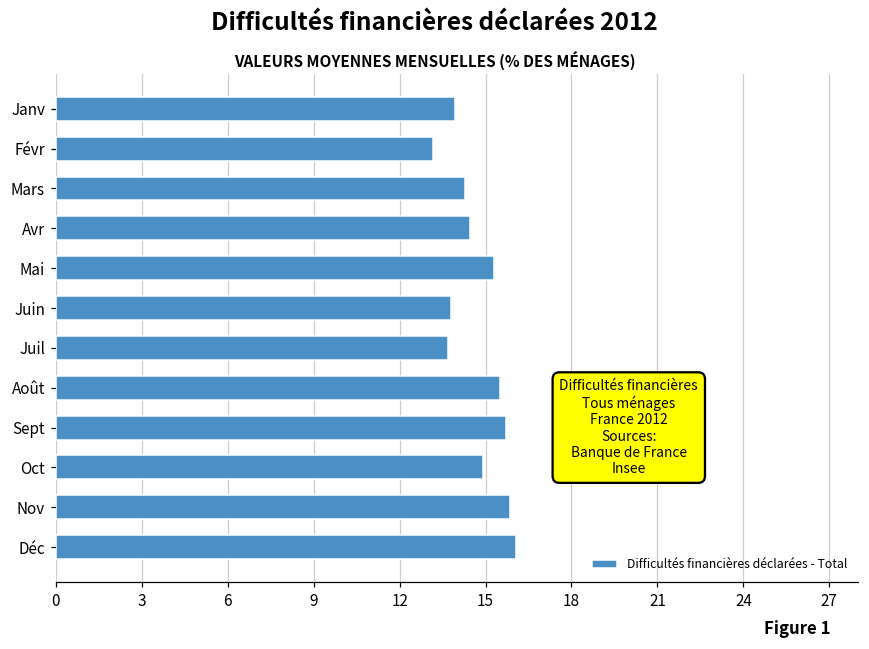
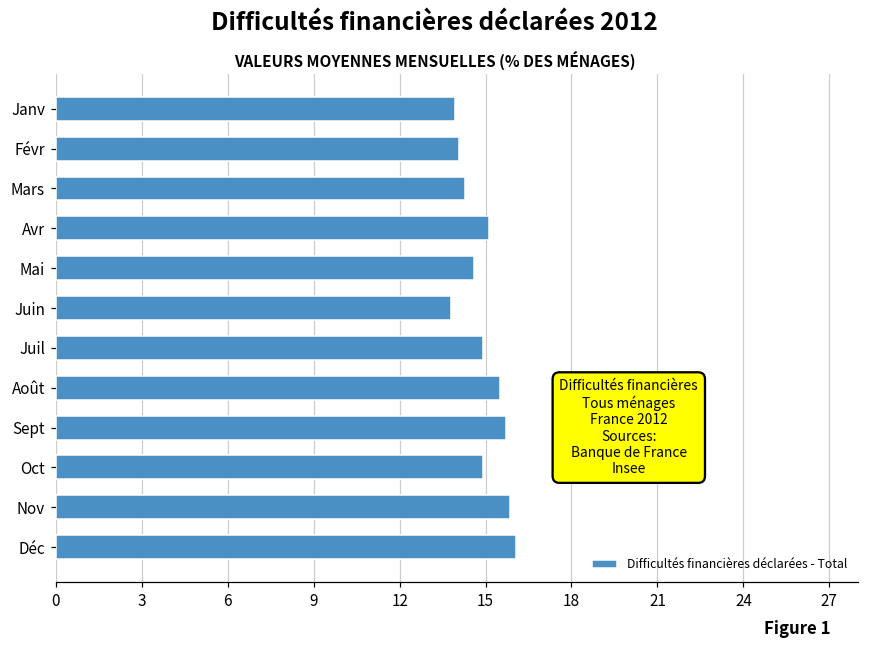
Févr: 13.2 -> 14.1
Avr: 14.4 -> 15.1
Mai: 15.3 -> 14.6
Juil: 13.7 -> 14.9
